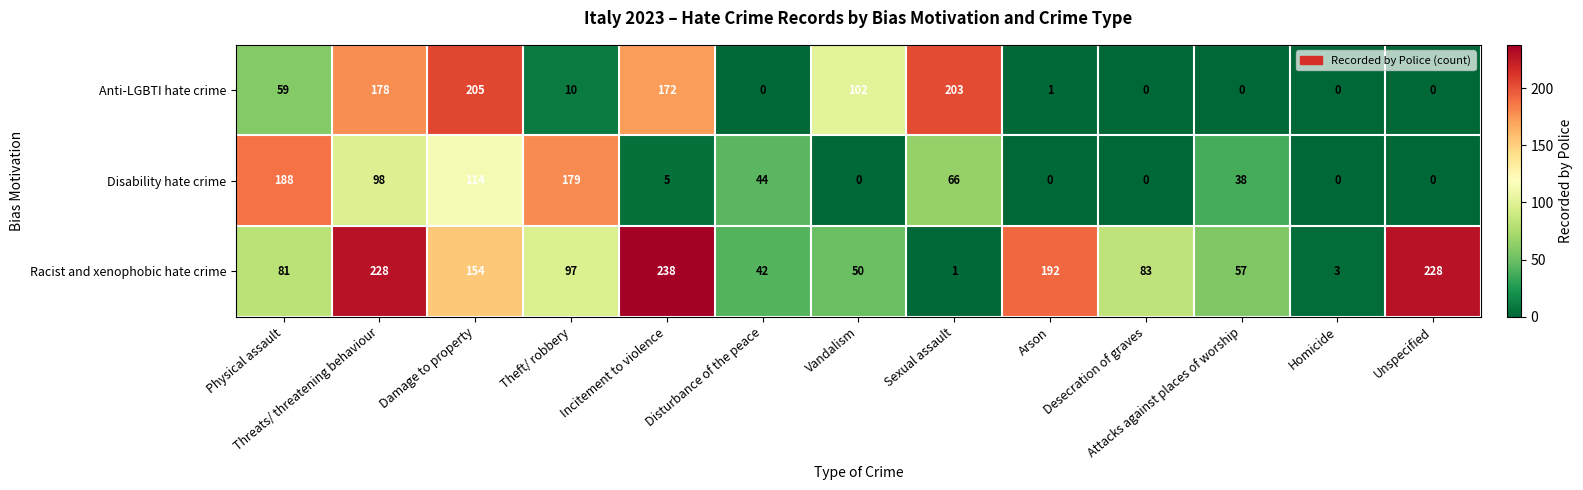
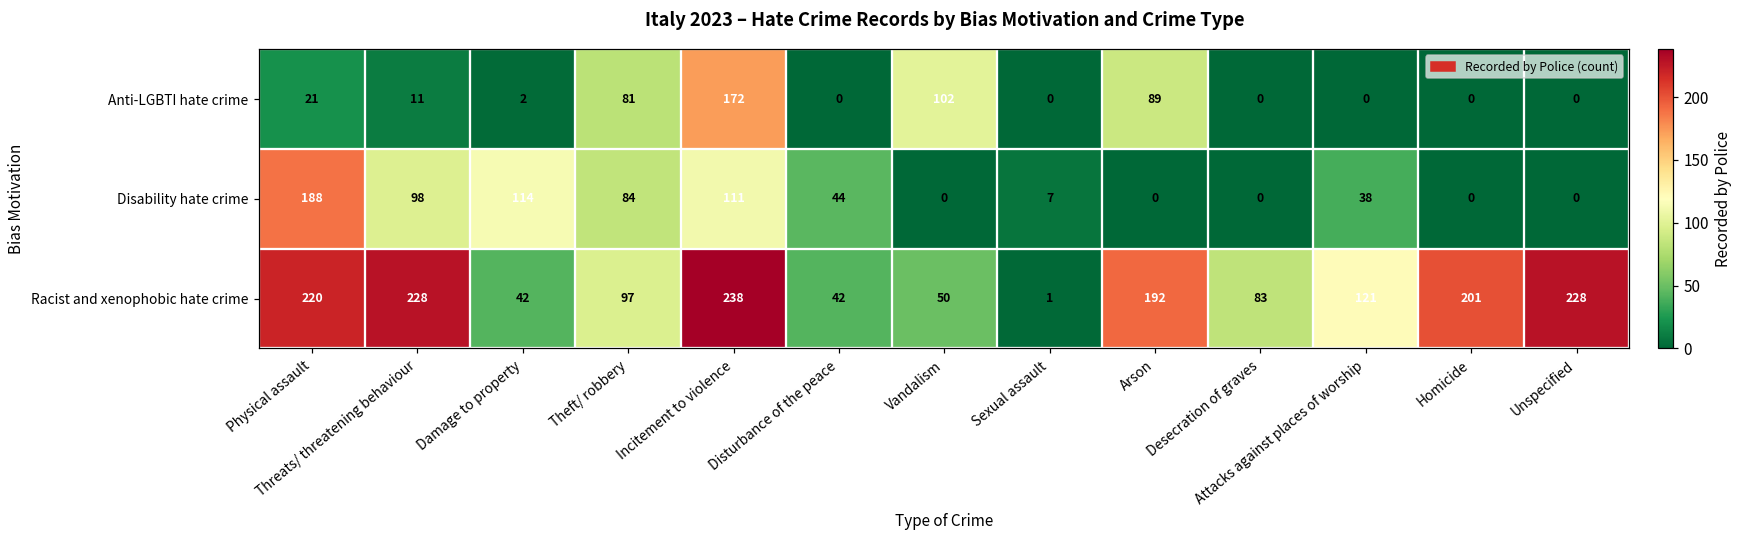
Anti-LGBTI hate crime, Physical assault: 59 -> 21
Anti-LGBTI hate crime, Threats/ threatening behaviour: 178 -> 11
Anti-LGBTI hate crime, Damage to property: 205 -> 2
Anti-LGBTI hate crime, Theft/ robbery: 10 -> 81
Anti-LGBTI hate crime, Sexual assault: 203 -> 0
Anti-LGBTI hate crime, Arson: 1 -> 89
Disability hate crime, Theft/ robbery: 179 -> 84
Disability hate crime, Incitement to violence: 5 -> 111
Disability hate crime, Sexual assault: 66 -> 7
Racist and xenophobic hate crime, Physical assault: 81 -> 220
Racist and xenophobic hate crime, Damage to property: 154 -> 42
Racist and xenophobic hate crime, Attacks against places of worship: 57 -> 121
Racist and xenophobic hate crime, Homicide: 3 -> 201
